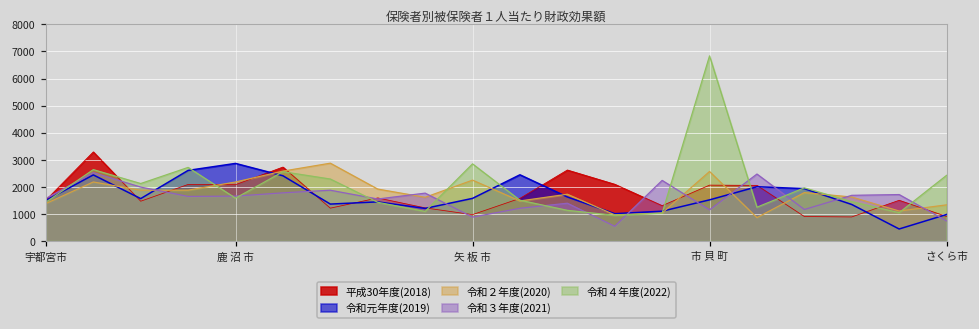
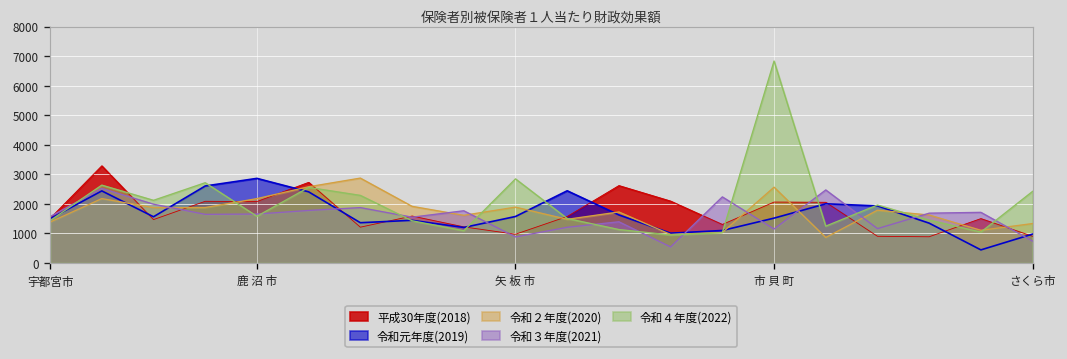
令和２年度(2020), 矢 板 市: 2200 -> 1900
